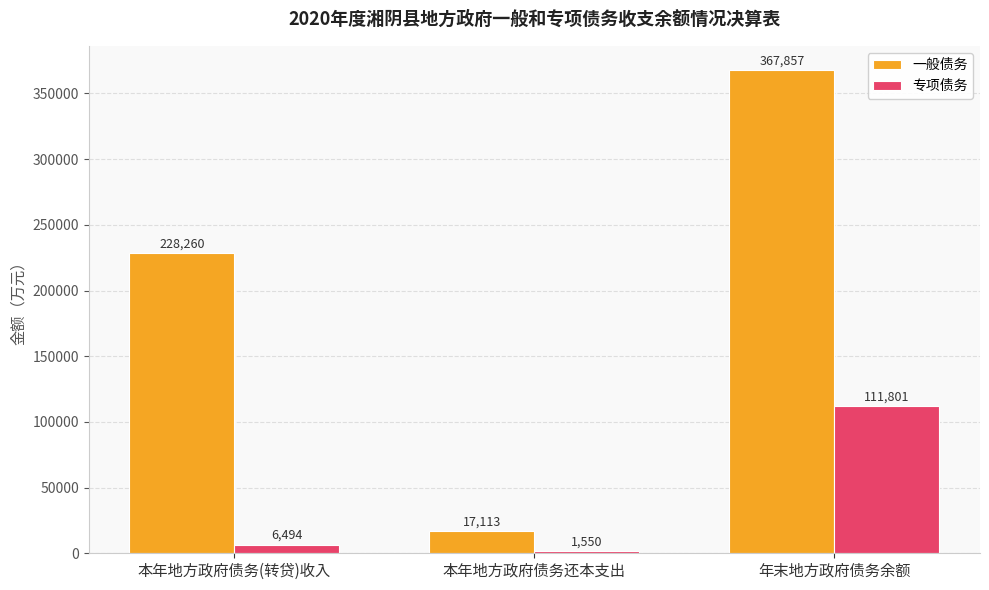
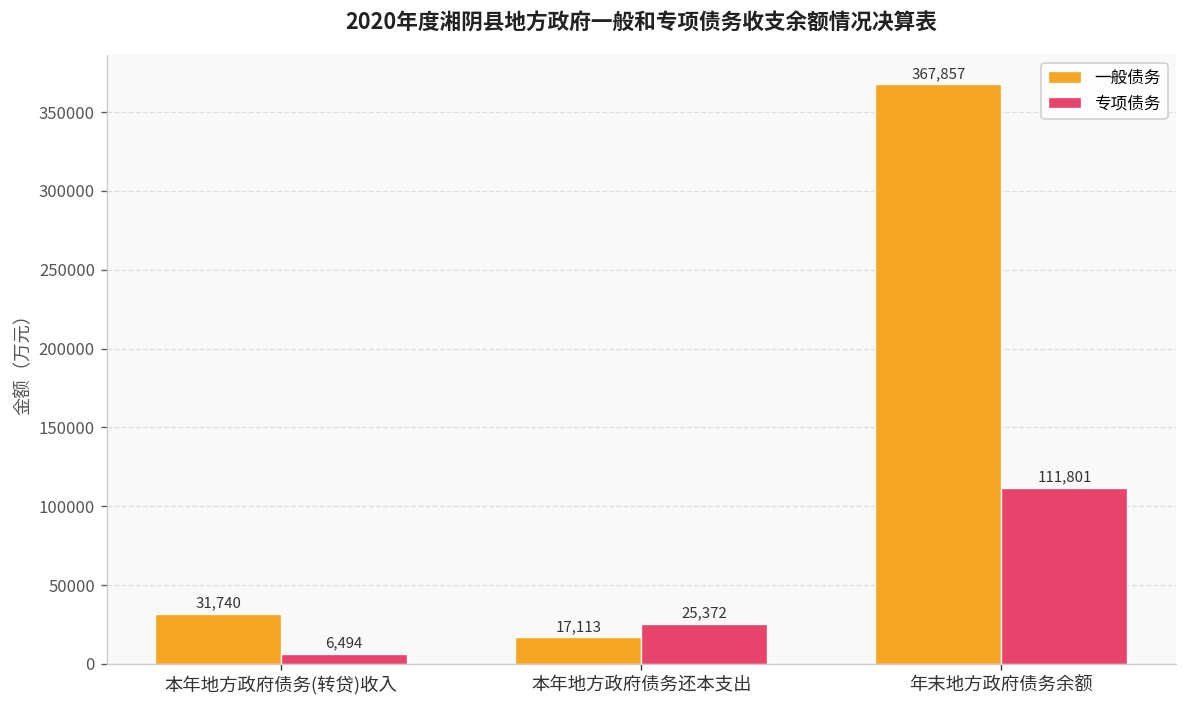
一般债务, 本年地方政府债务(转贷)收入: 228,260 -> 31,740
专项债务, 本年地方政府债务还本支出: 1,550 -> 25,372
